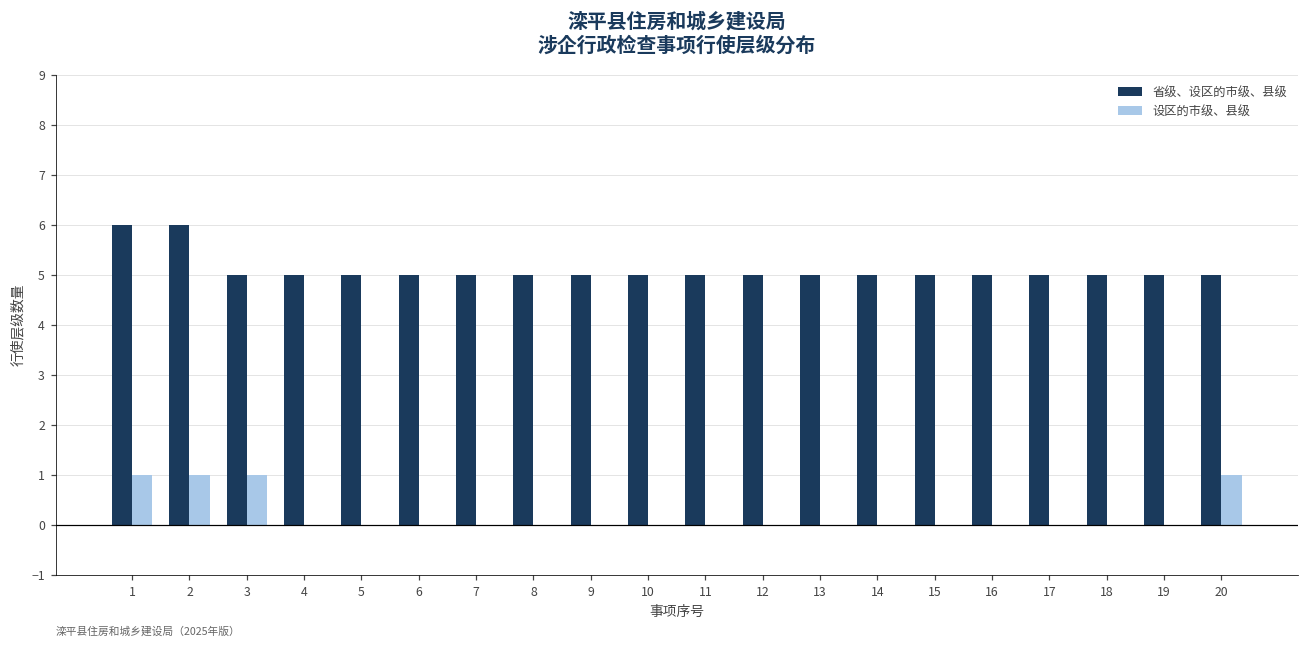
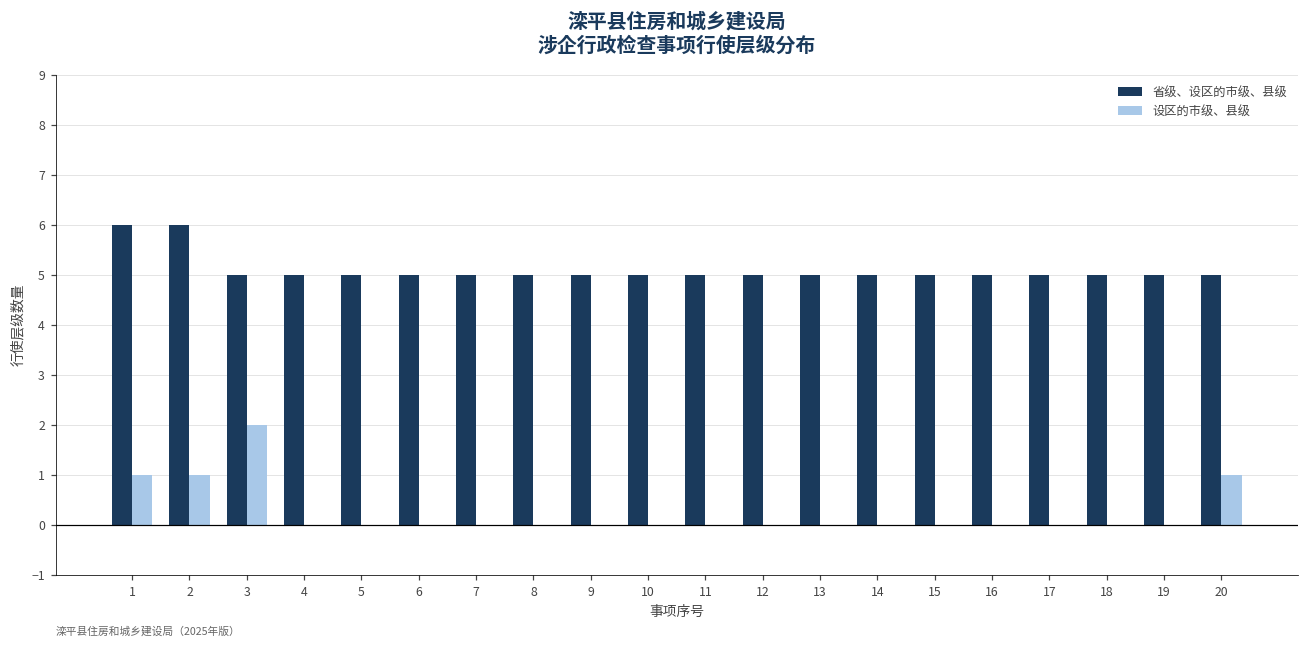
设区的市级、县级, 3: 1 -> 2
